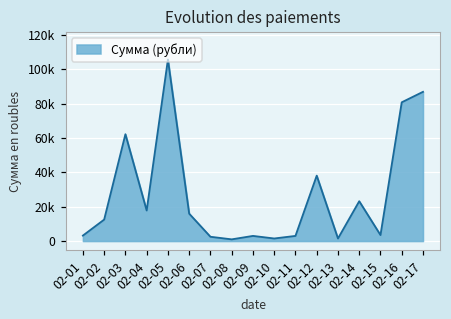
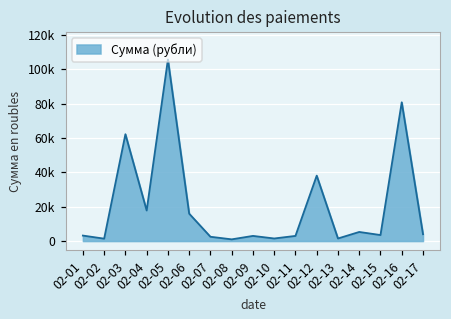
02-02: 13000 -> 1000
02-14: 23000 -> 5000
02-17: 87000 -> 4000
